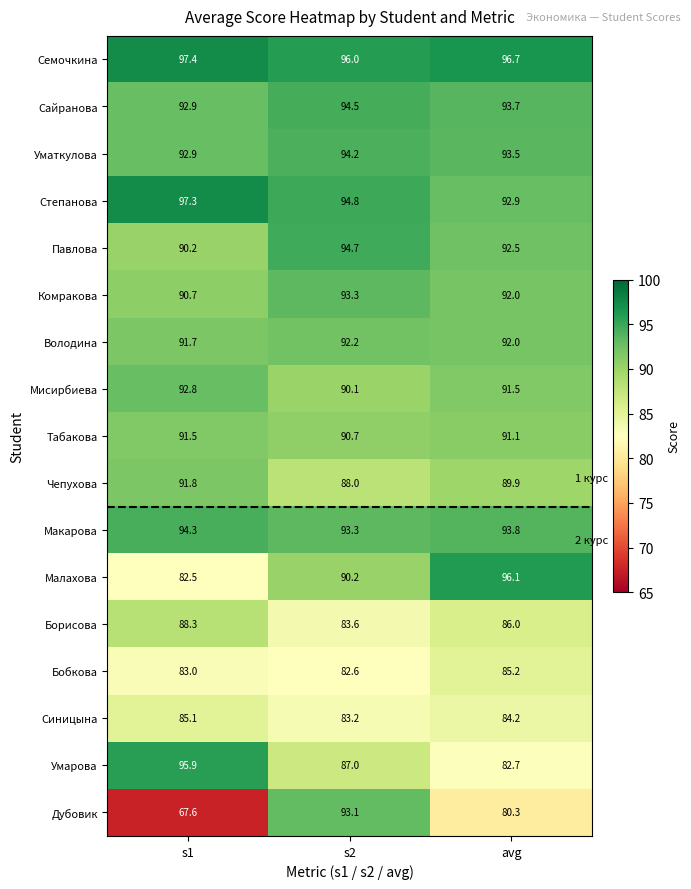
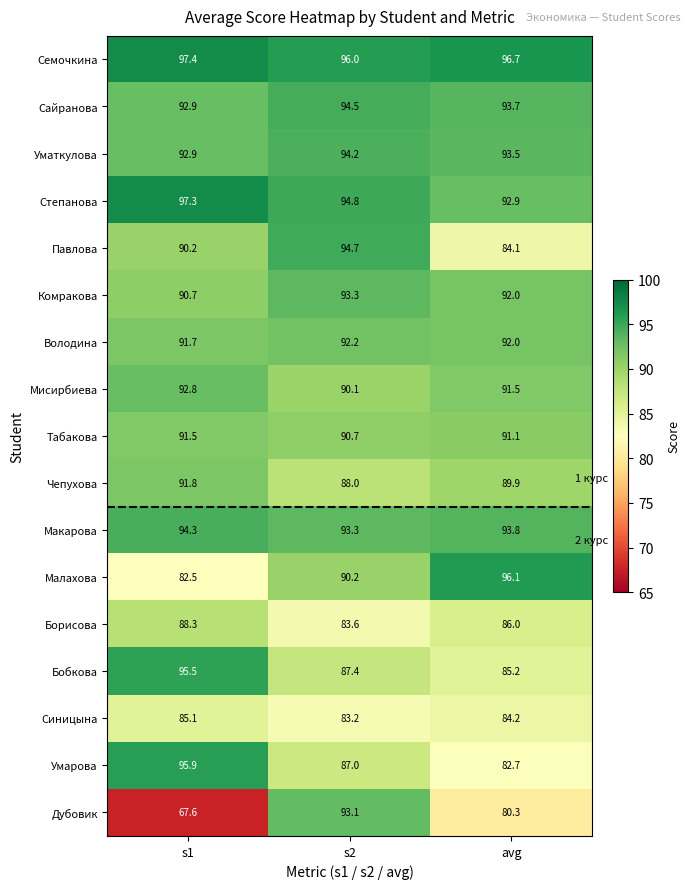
Павлова, avg: 92.5 -> 84.1
Бобкова, s1: 83.0 -> 95.5
Бобкова, s2: 82.6 -> 87.4
